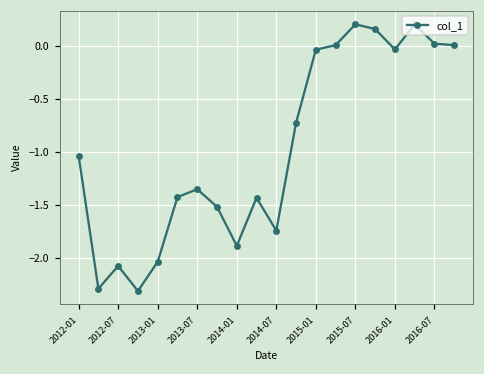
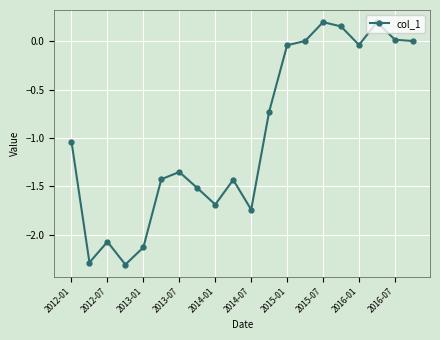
2013-01: -2.0 -> -2.1
2014-01: -1.9 -> -1.7
